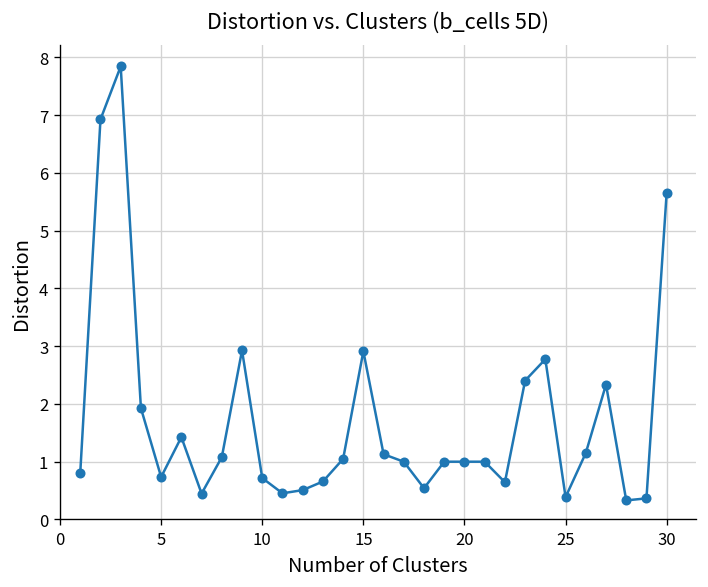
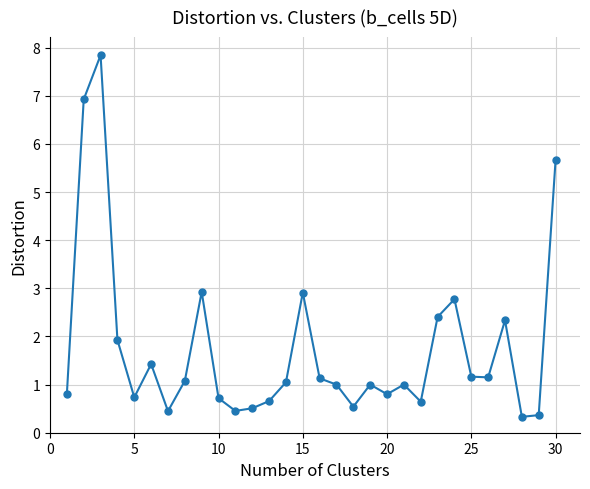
20: 1.0 -> 0.8
25: 0.4 -> 1.2
